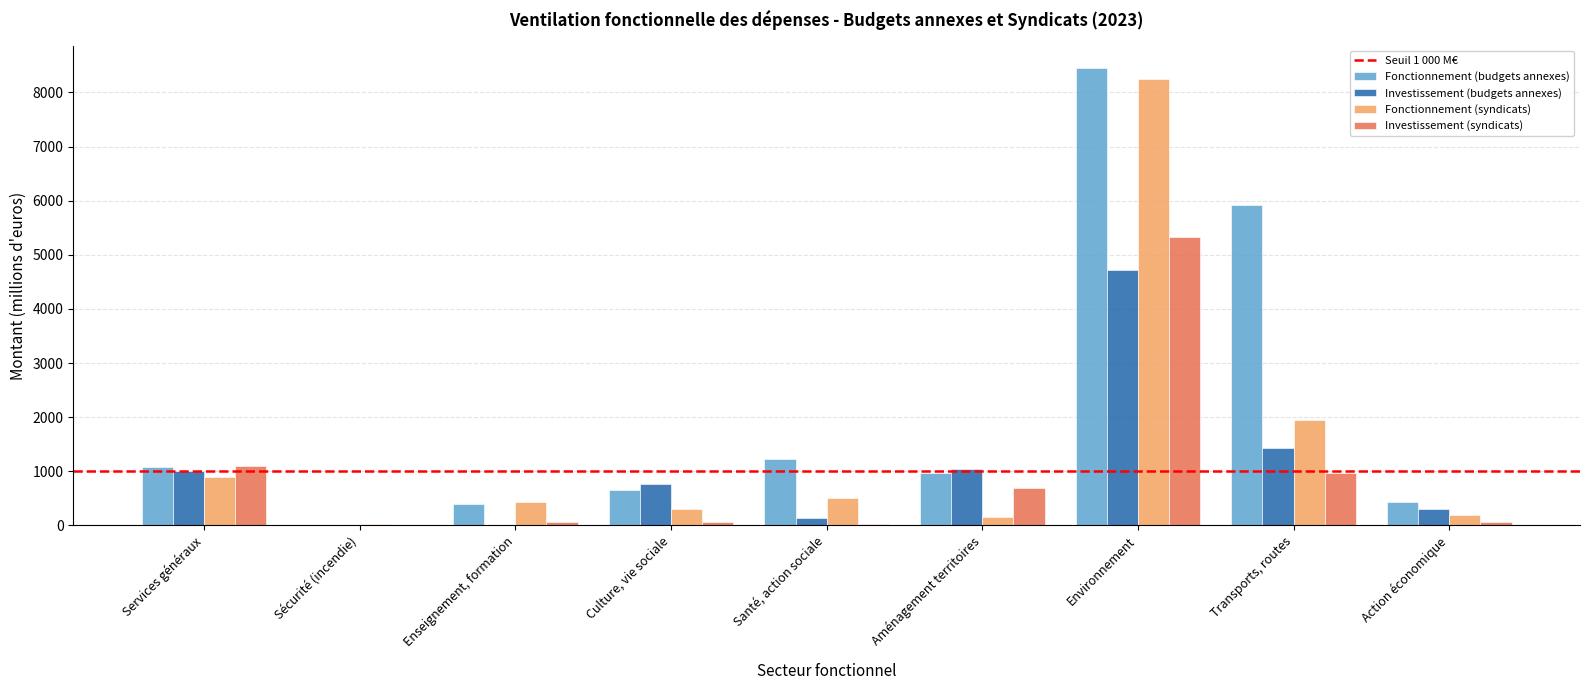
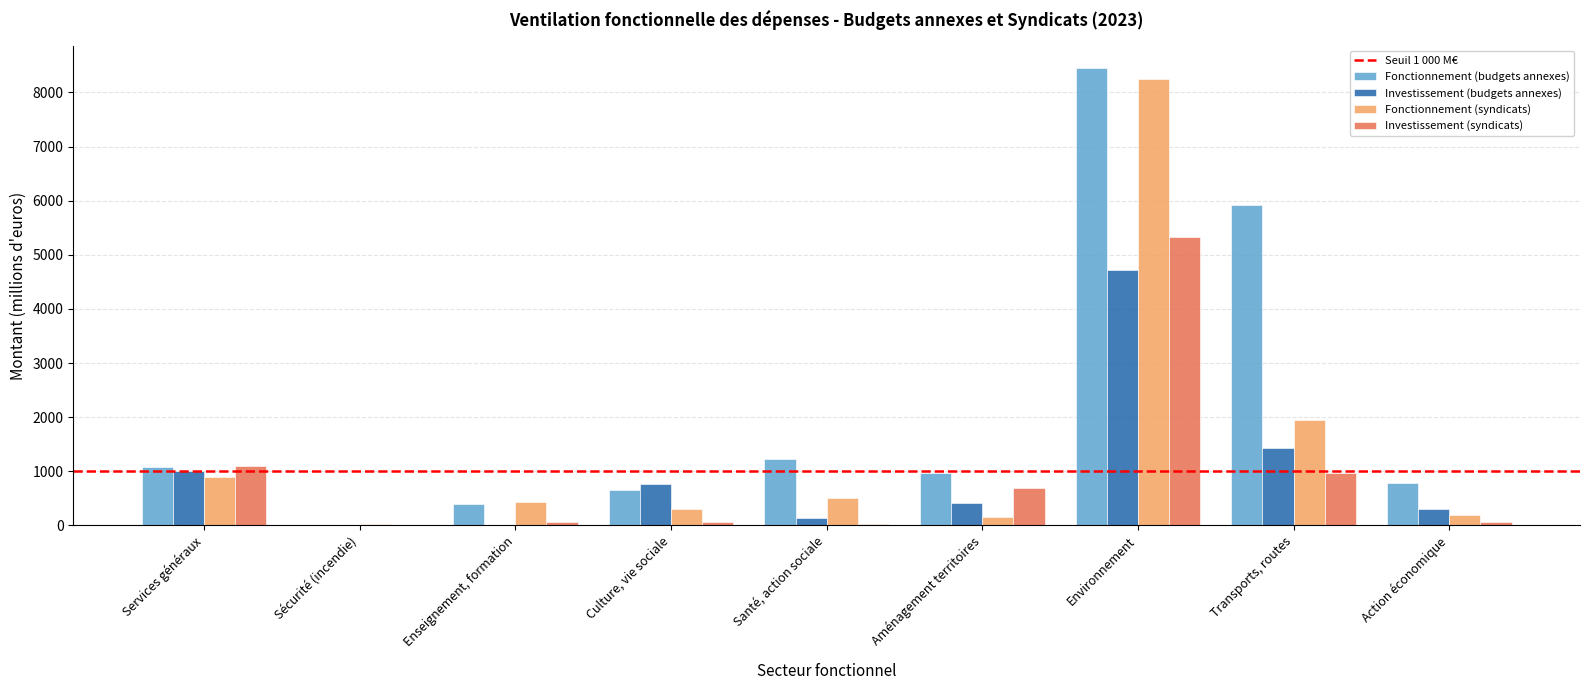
Investissement (budgets annexes), Aménagement territoires: 1000 -> 400
Fonctionnement (budgets annexes), Action économique: 400 -> 800
